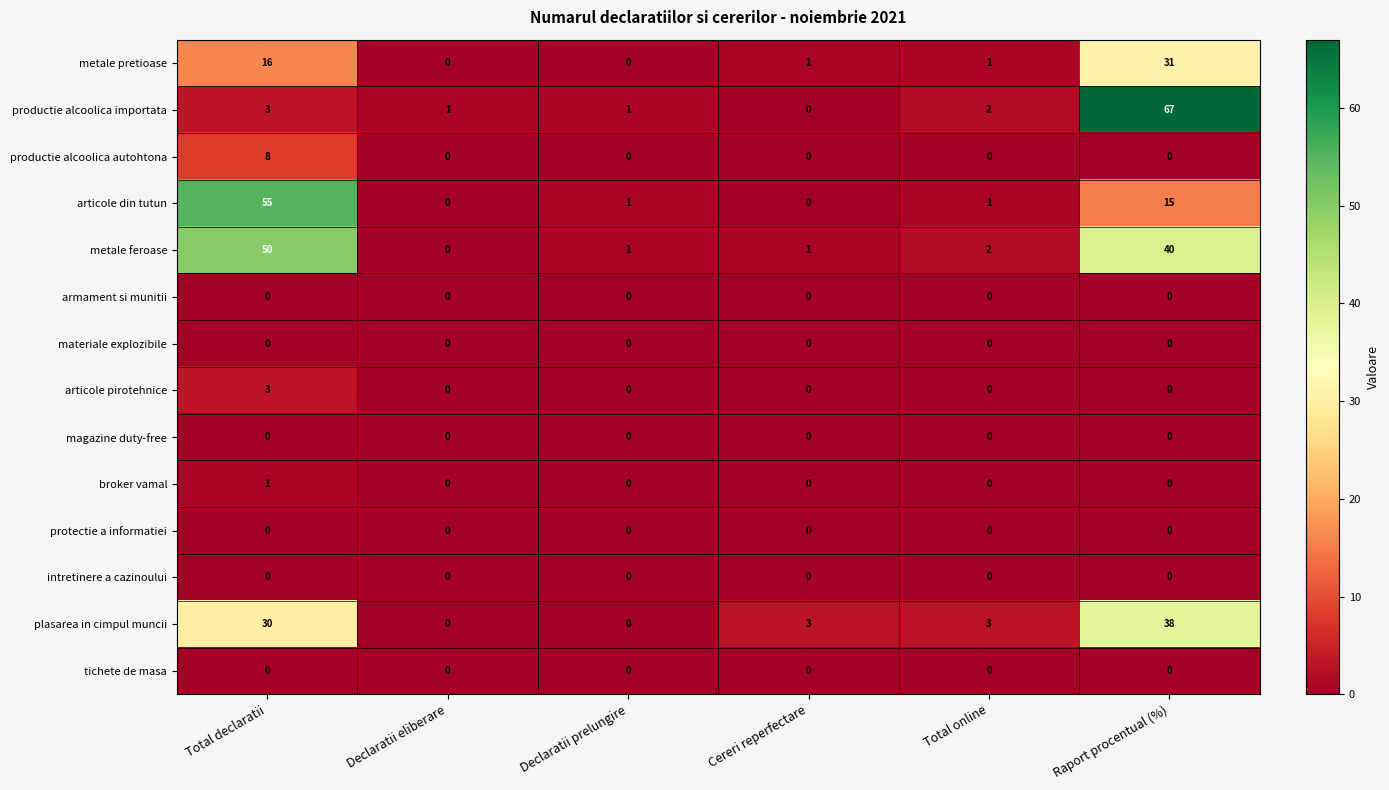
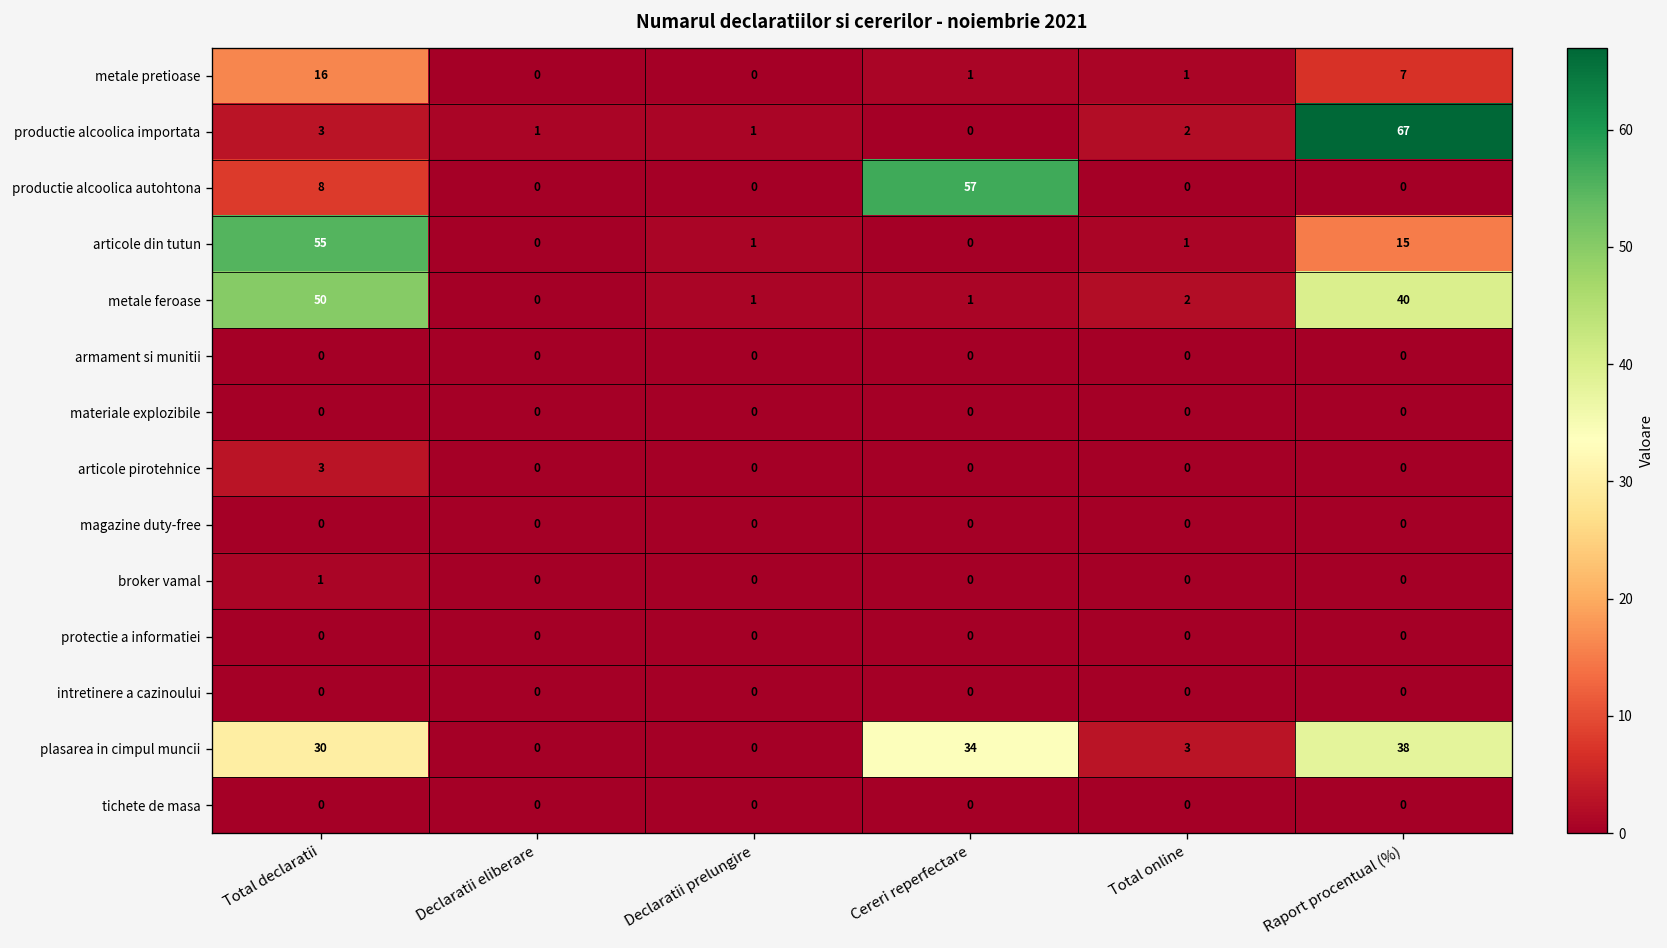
metale pretioase, Raport procentual (%): 31 -> 7
productie alcoolica autohtona, Cereri reperfectare: 0 -> 57
plasarea in cimpul muncii, Cereri reperfectare: 3 -> 34
